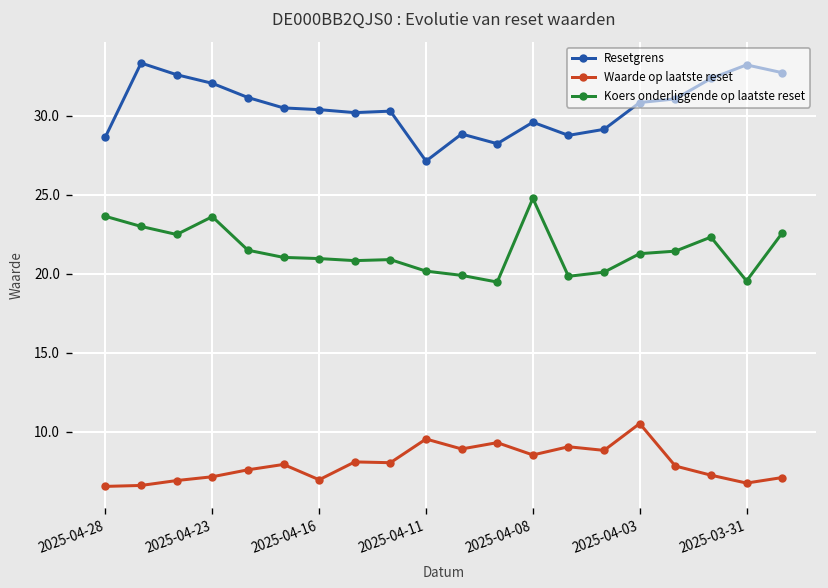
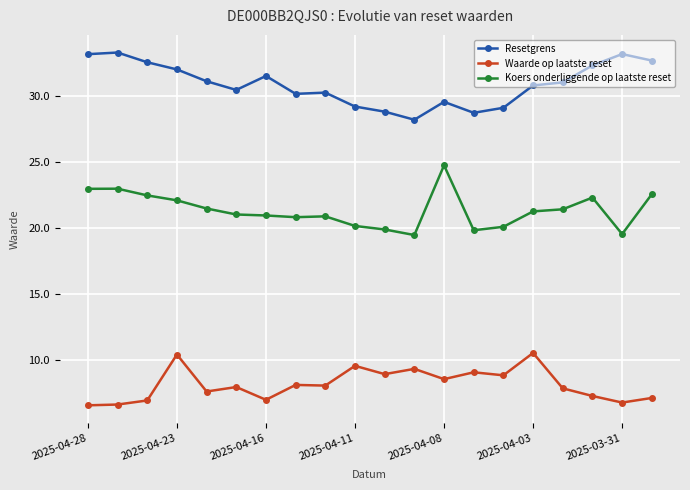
Resetgrens, 2025-04-28: 28.7 -> 33.2
Koers onderliggende op laatste reset, 2025-04-28: 23.6 -> 23.0
Waarde op laatste reset, 2025-04-23: 7.1 -> 10.4
Koers onderliggende op laatste reset, 2025-04-23: 23.6 -> 22.1
Resetgrens, 2025-04-16: 30.4 -> 31.6
Resetgrens, 2025-04-11: 27.1 -> 29.2
